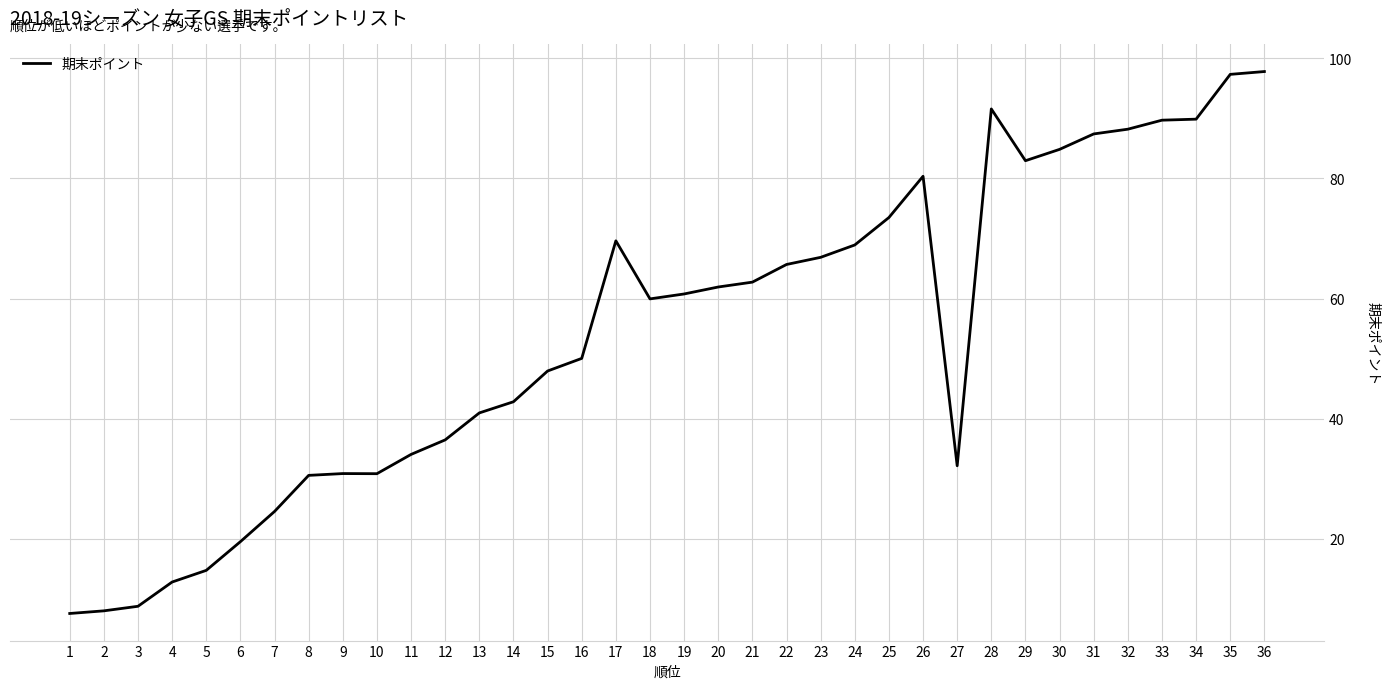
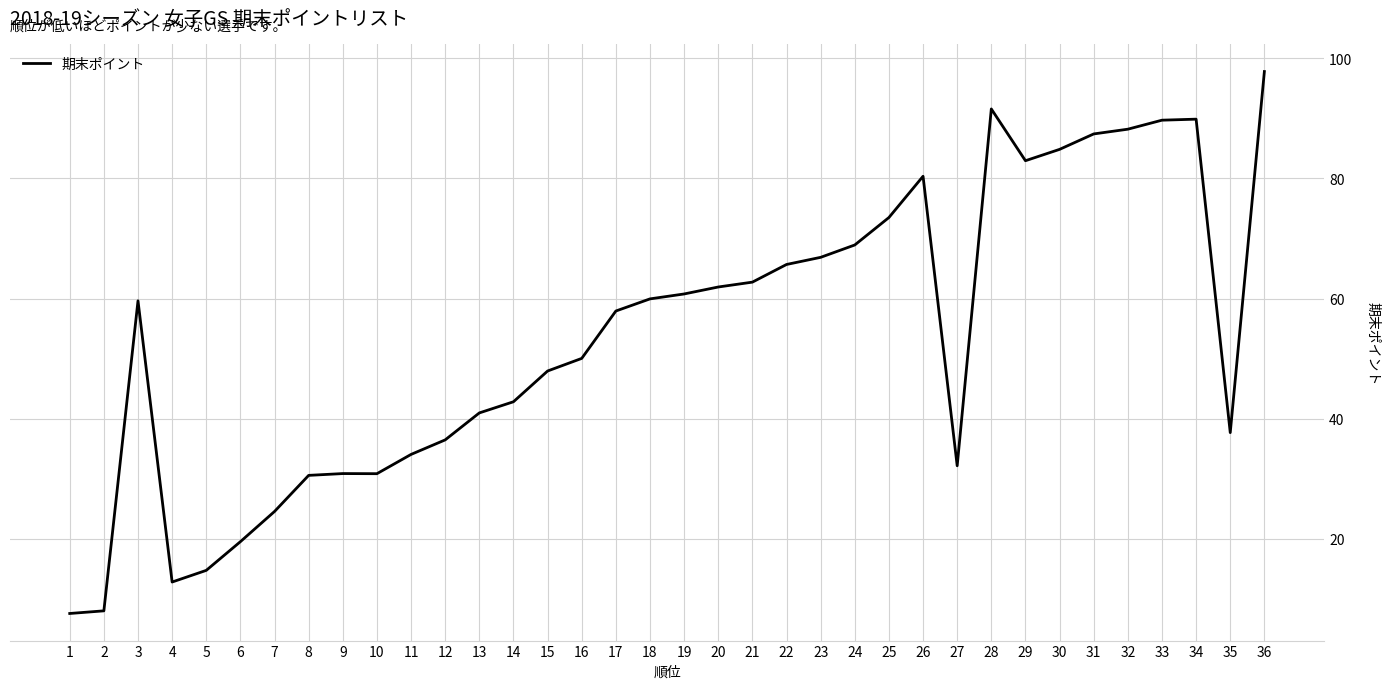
3: 9 -> 60
17: 70 -> 58
35: 97 -> 38
